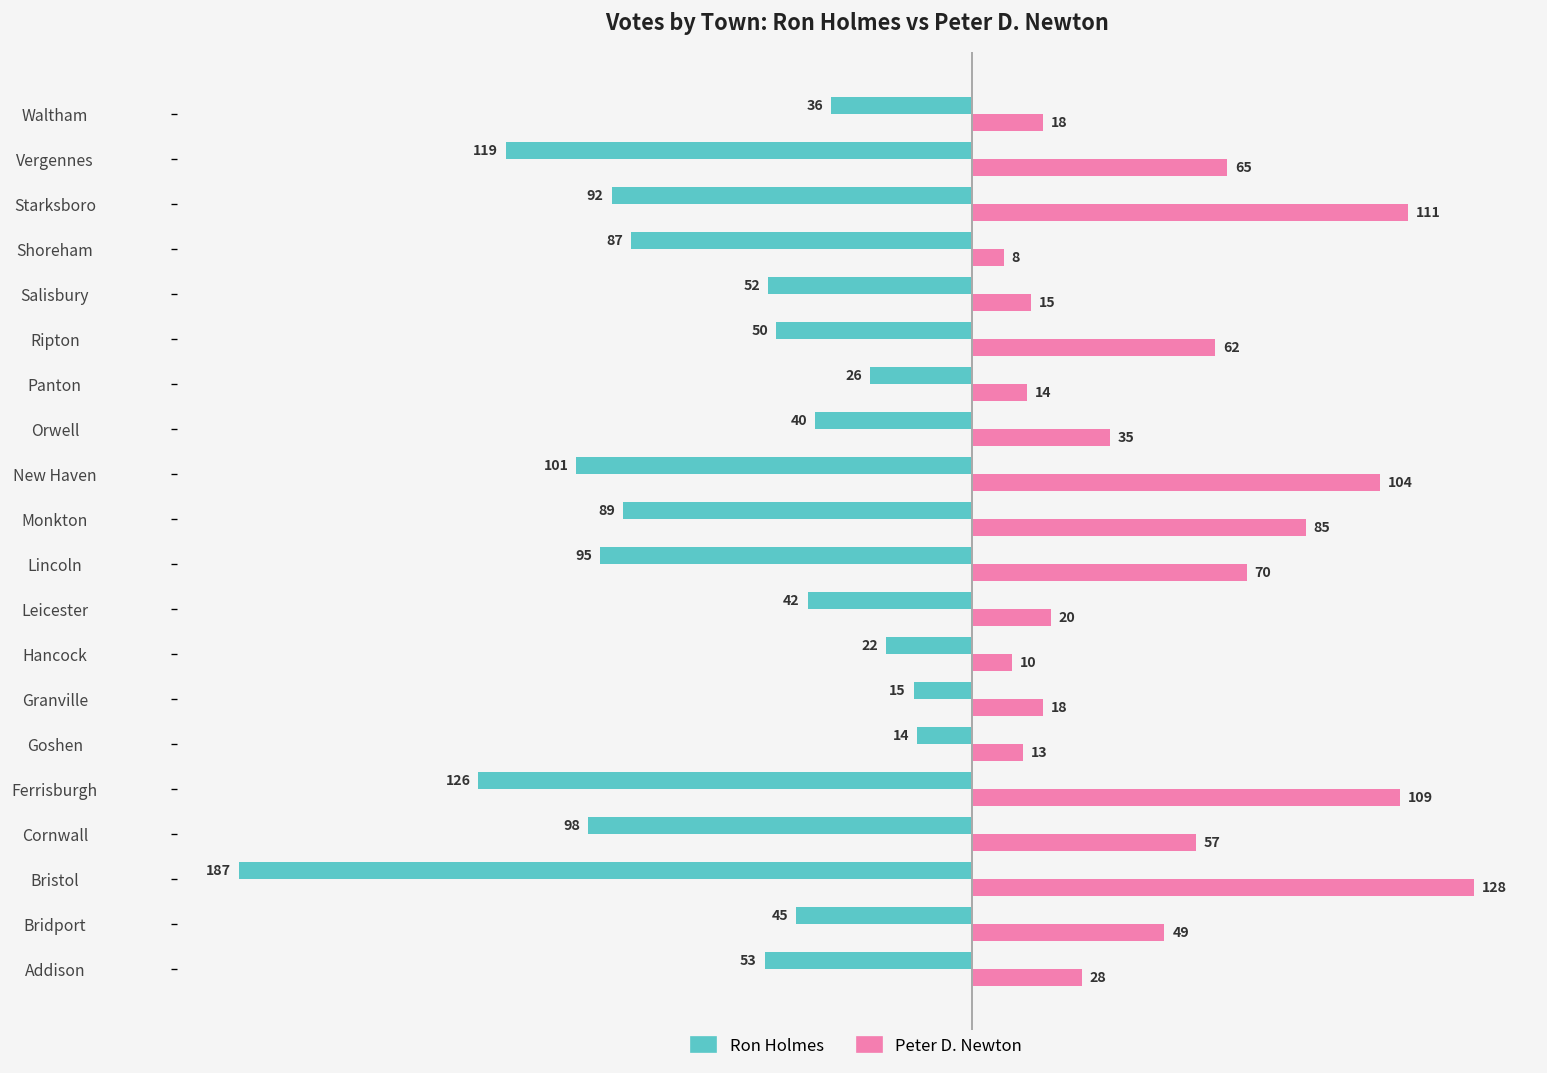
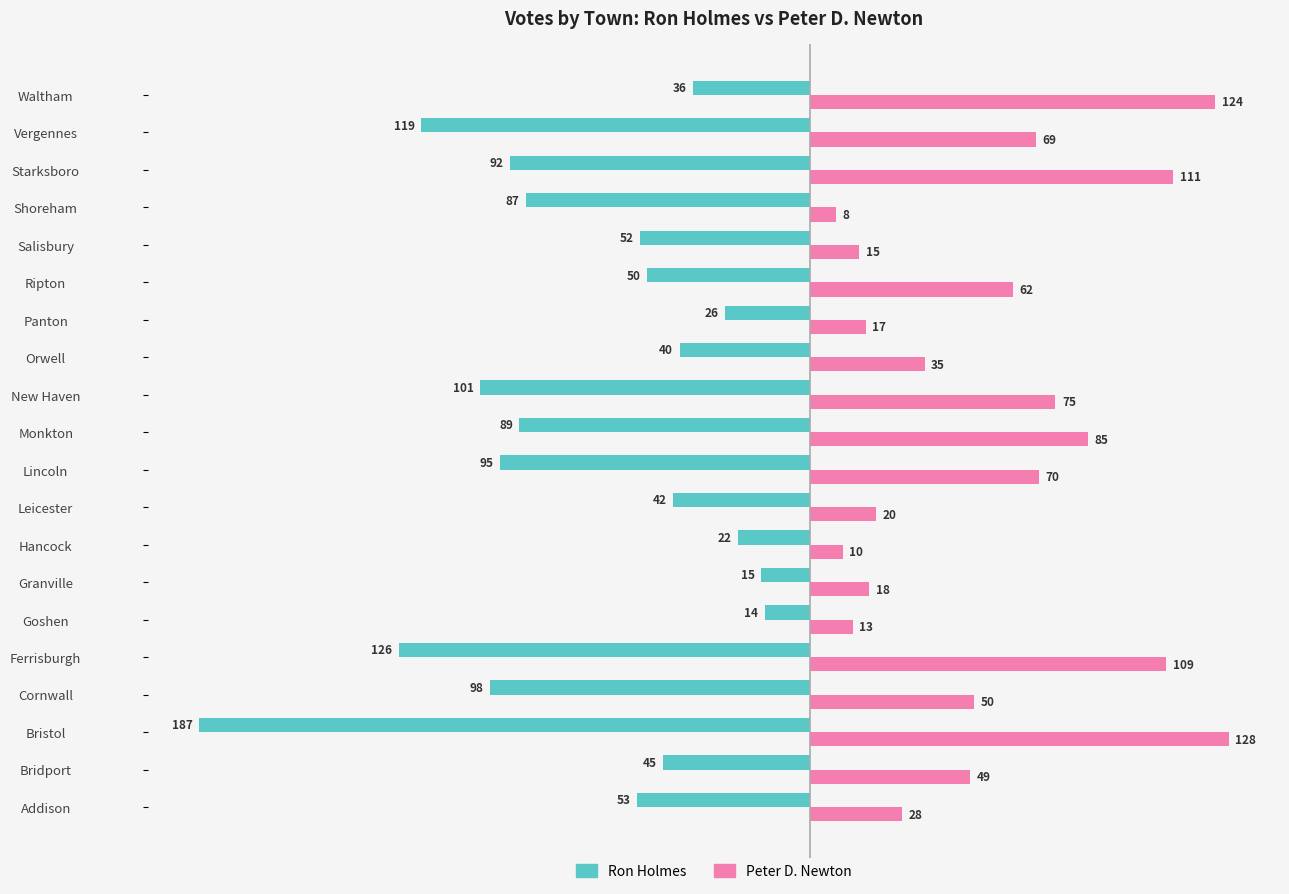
Peter D. Newton, Waltham: 18 -> 124
Peter D. Newton, Vergennes: 65 -> 69
Peter D. Newton, Panton: 14 -> 17
Peter D. Newton, New Haven: 104 -> 75
Peter D. Newton, Cornwall: 57 -> 50
